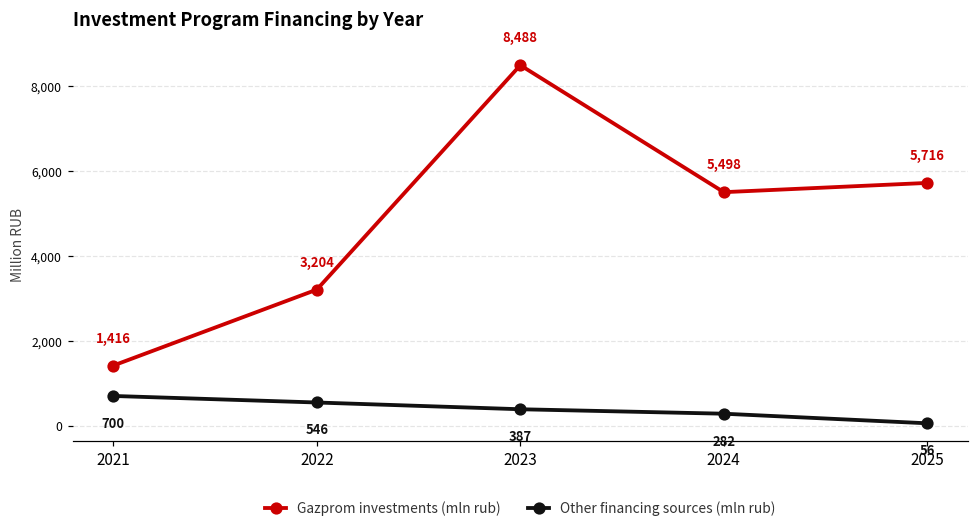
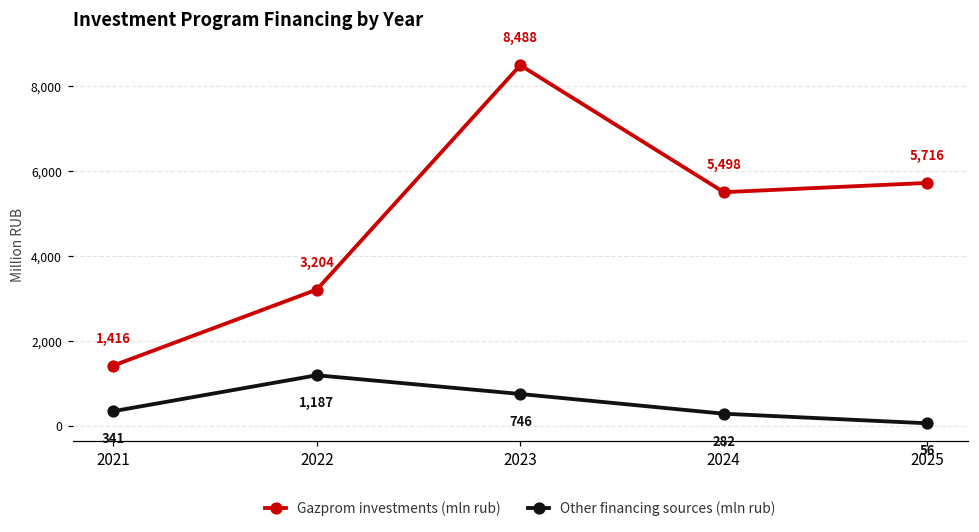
Other financing sources (mln rub), 2021: 700 -> 341
Other financing sources (mln rub), 2022: 546 -> 1,187
Other financing sources (mln rub), 2023: 387 -> 746
